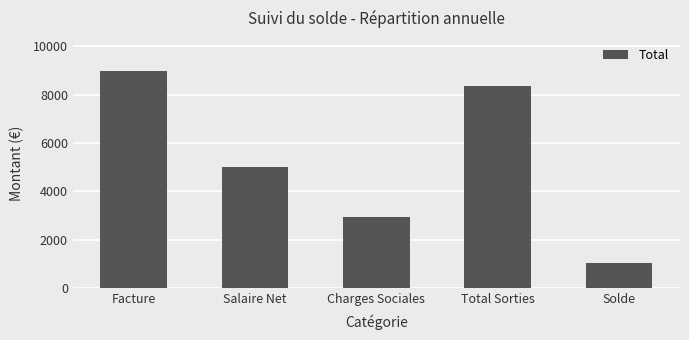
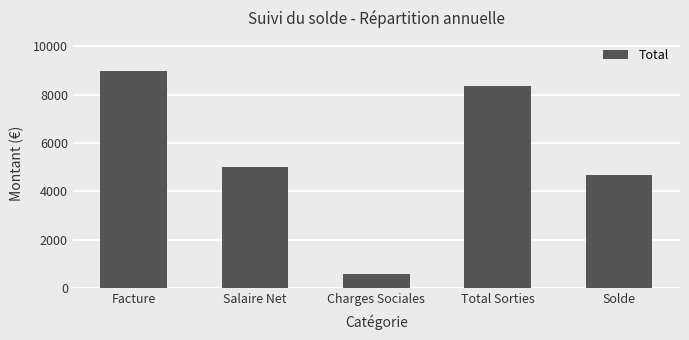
Charges Sociales: 2900 -> 600
Solde: 1000 -> 4700
